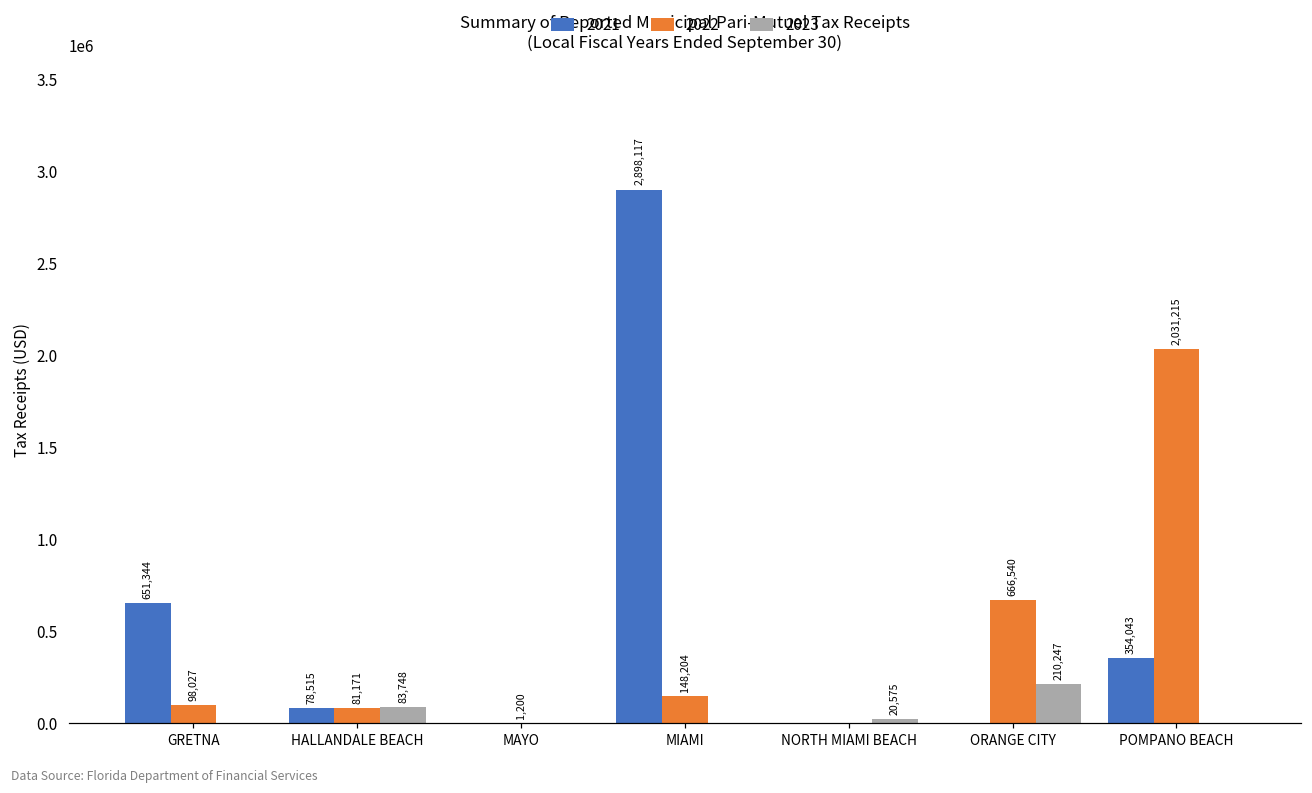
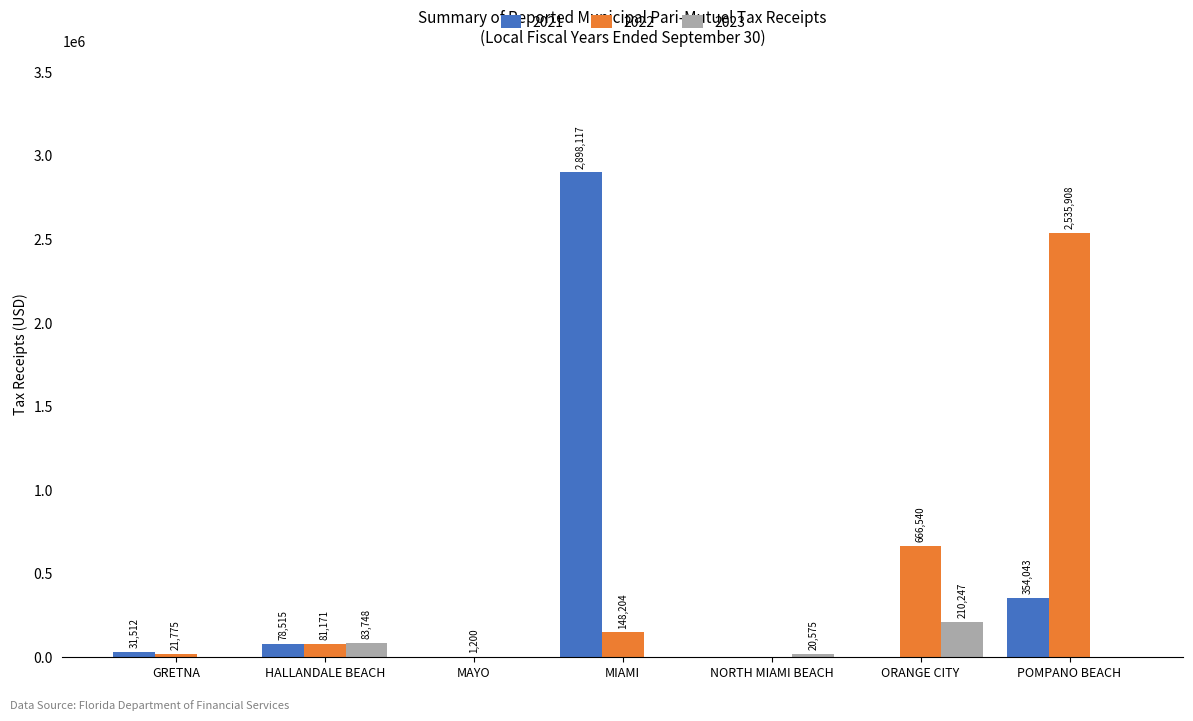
2021, GRETNA: 651,344 -> 31,512
2022, GRETNA: 98,027 -> 21,775
2022, POMPANO BEACH: 2,031,215 -> 2,535,908
